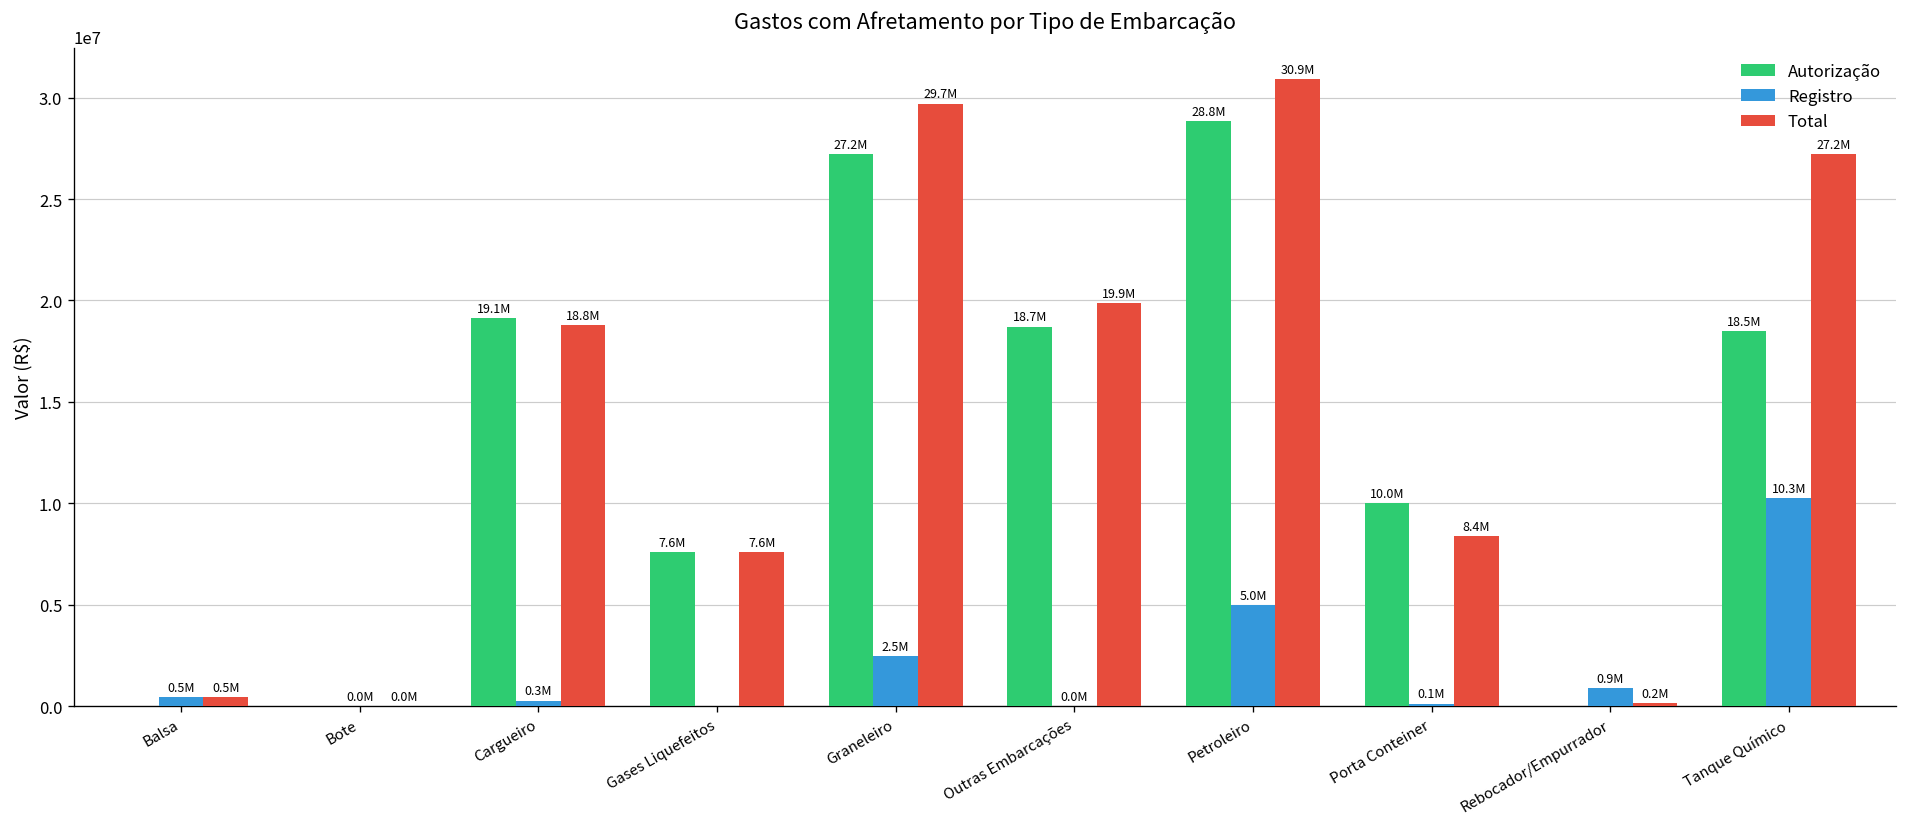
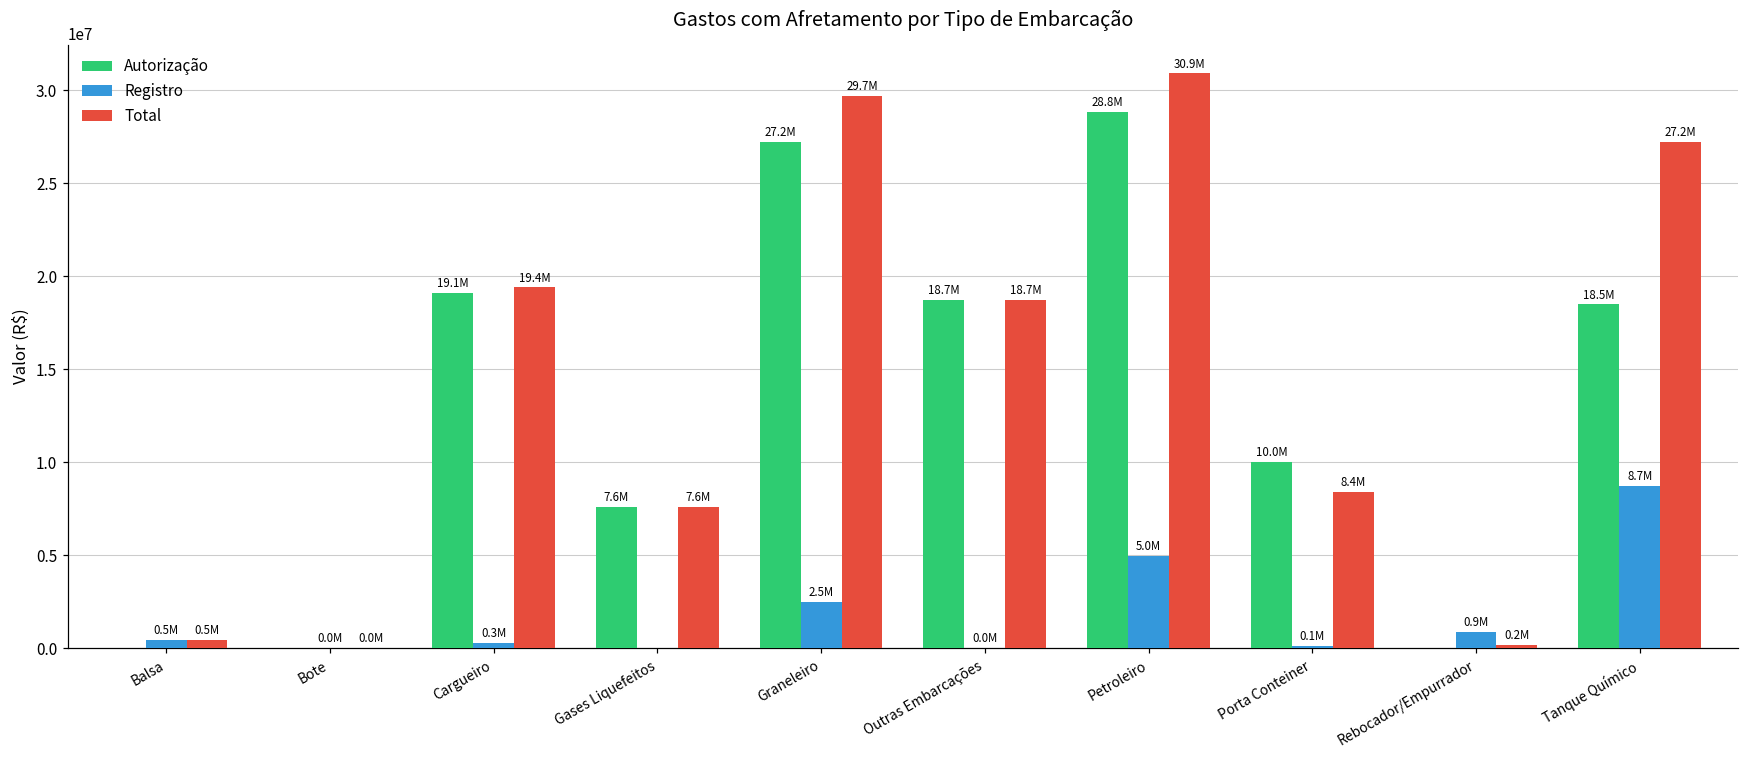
Total, Cargueiro: 18.8M -> 19.4M
Total, Outras Embarcações: 19.9M -> 18.7M
Registro, Tanque Químico: 10.3M -> 8.7M
